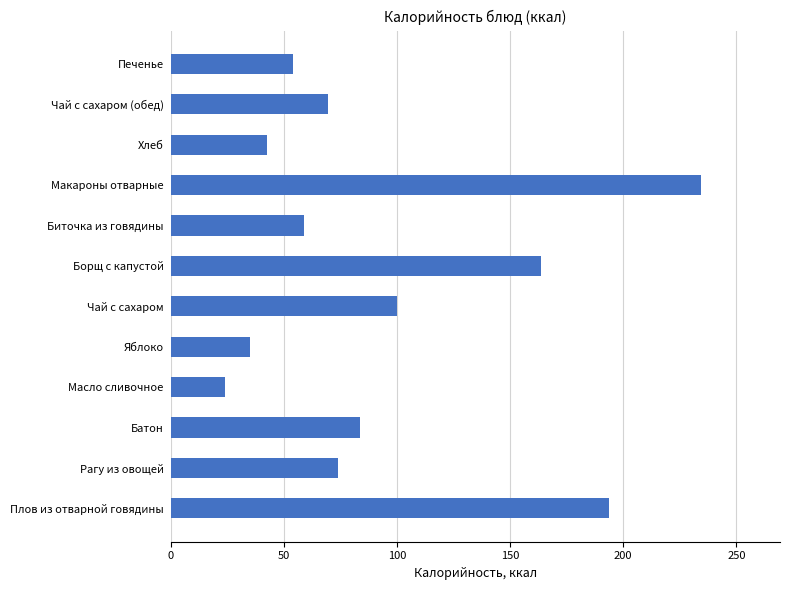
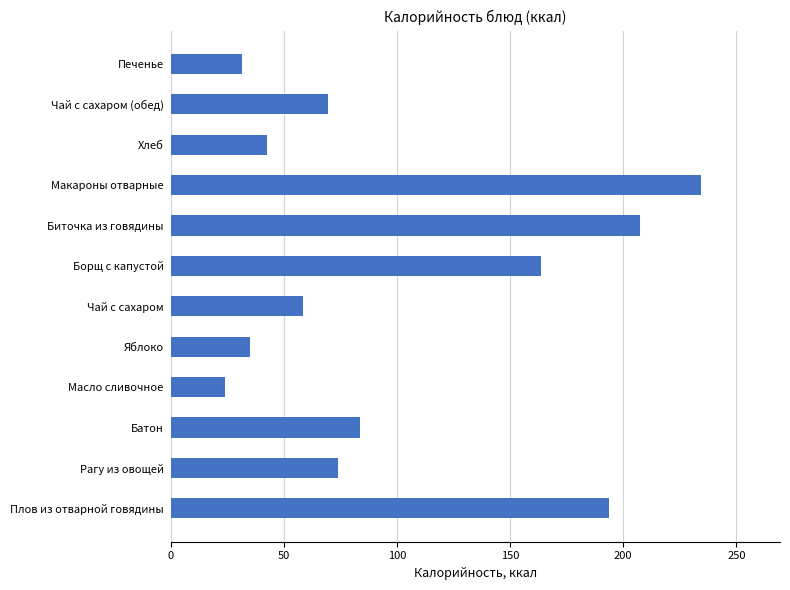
Печенье: 54 -> 32
Биточка из говядины: 59 -> 207
Чай с сахаром: 100 -> 58
